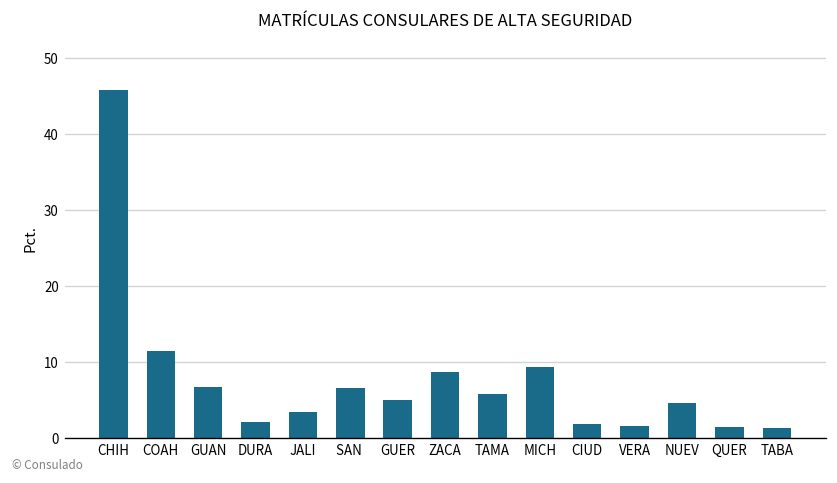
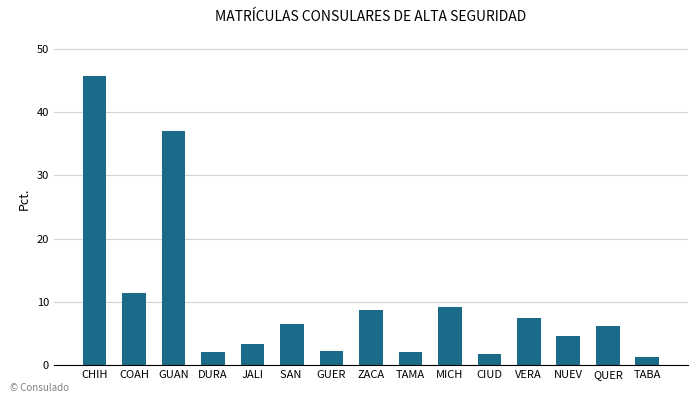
GUAN: 7 -> 37
GUER: 5 -> 2
TAMA: 6 -> 2
VERA: 2 -> 7
QUER: 1 -> 6
